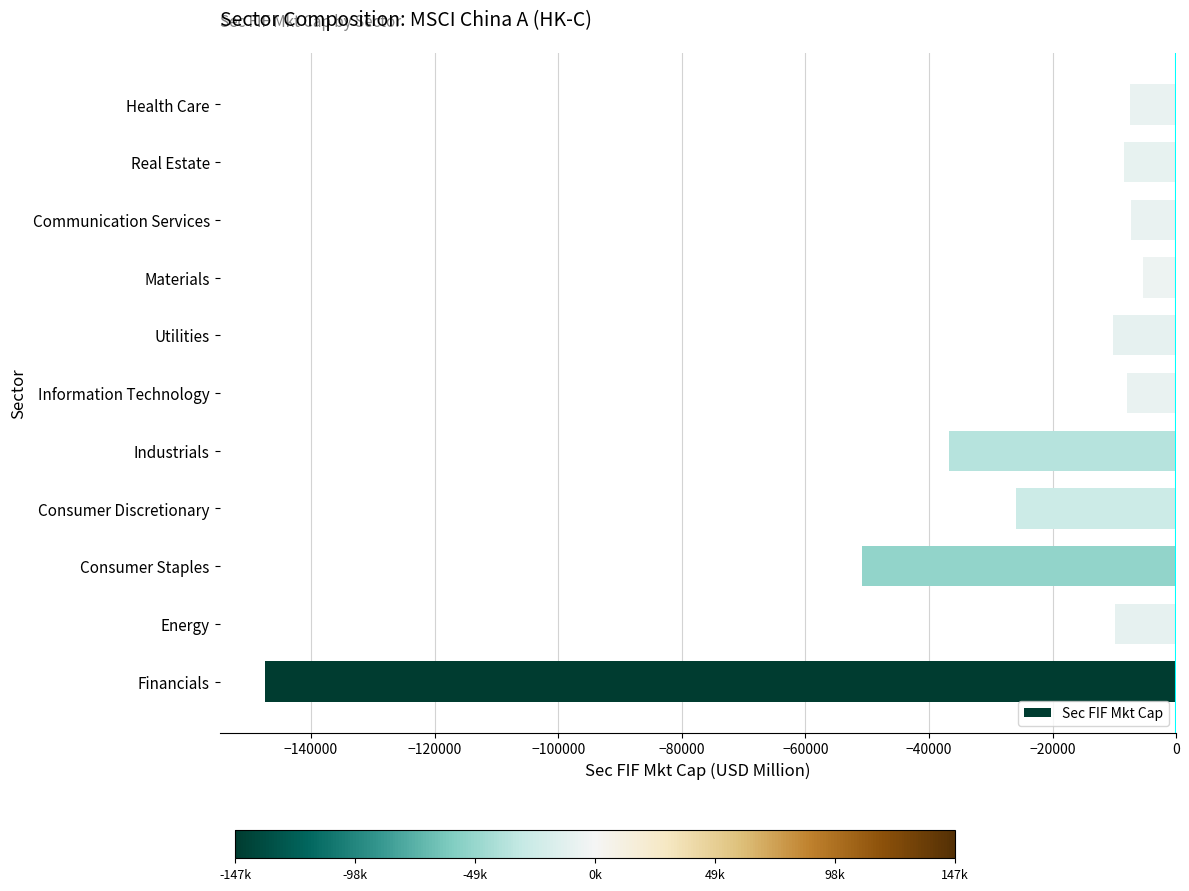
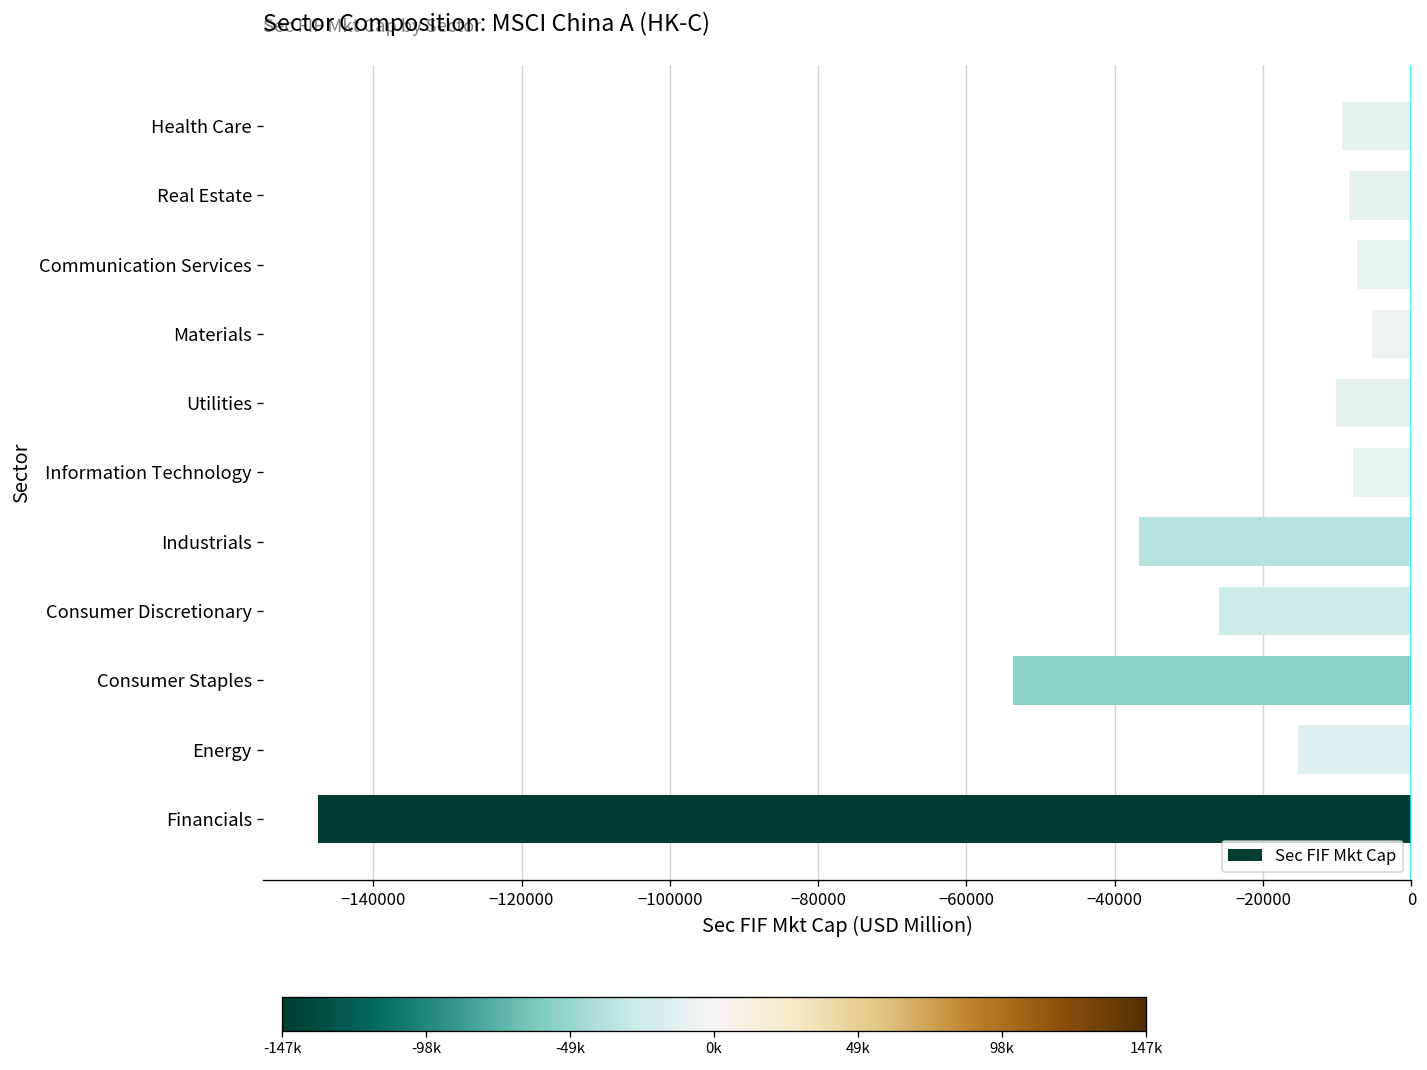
Health Care: -7000 -> -9000
Consumer Staples: -51000 -> -54000
Energy: -10000 -> -15000
